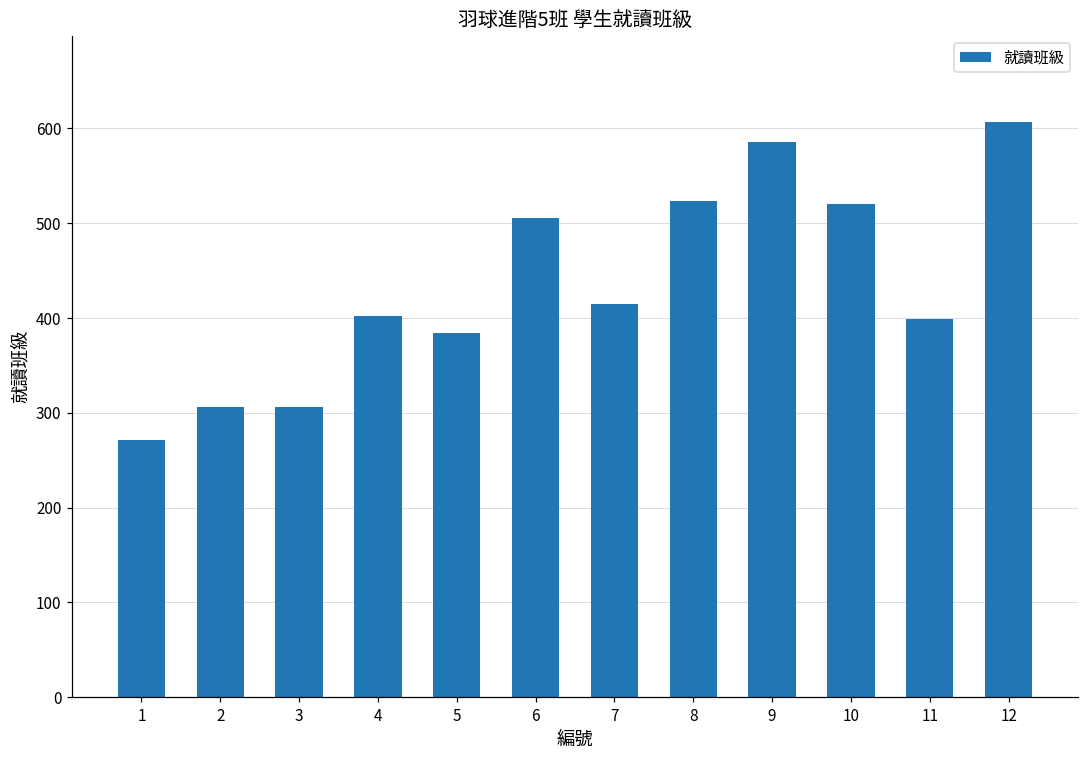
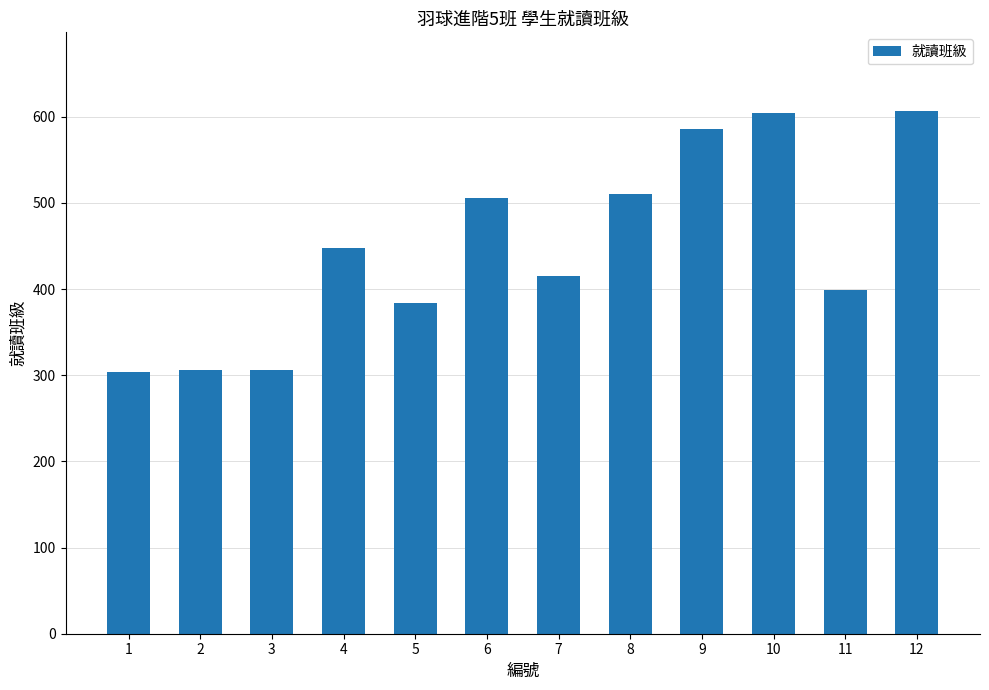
1: 270 -> 300
4: 400 -> 450
8: 520 -> 510
10: 520 -> 600
